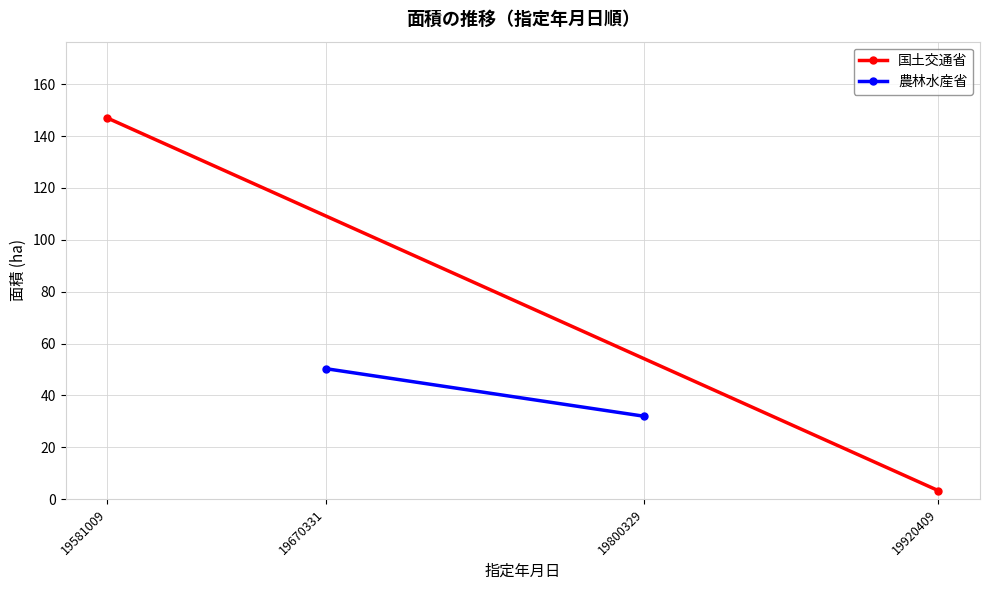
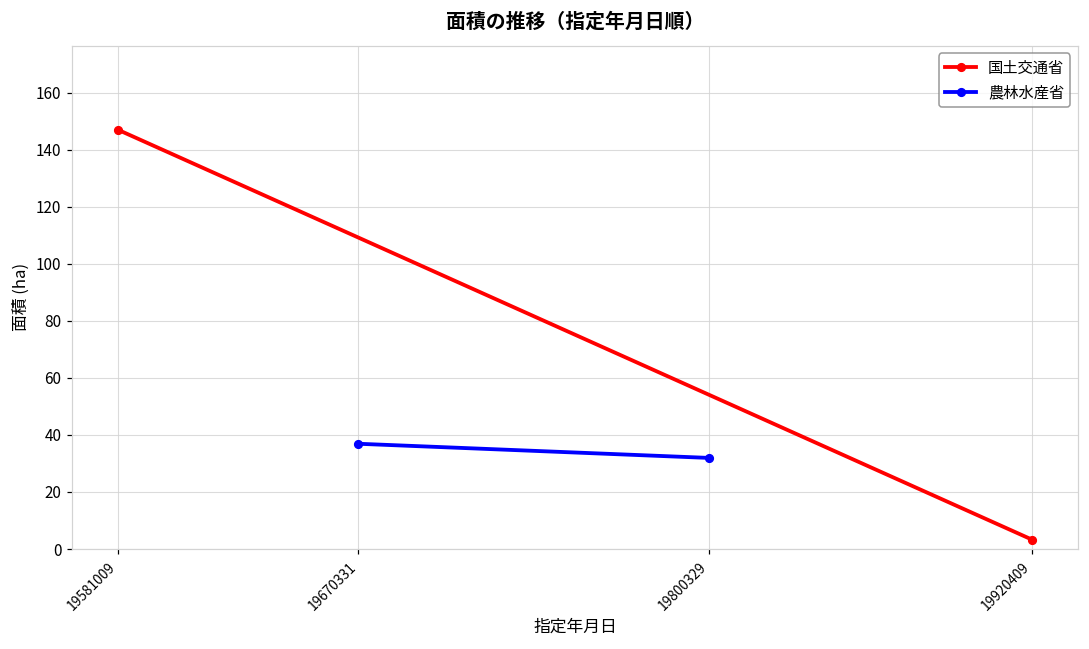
農林水産省, 19670331: 50 -> 37
